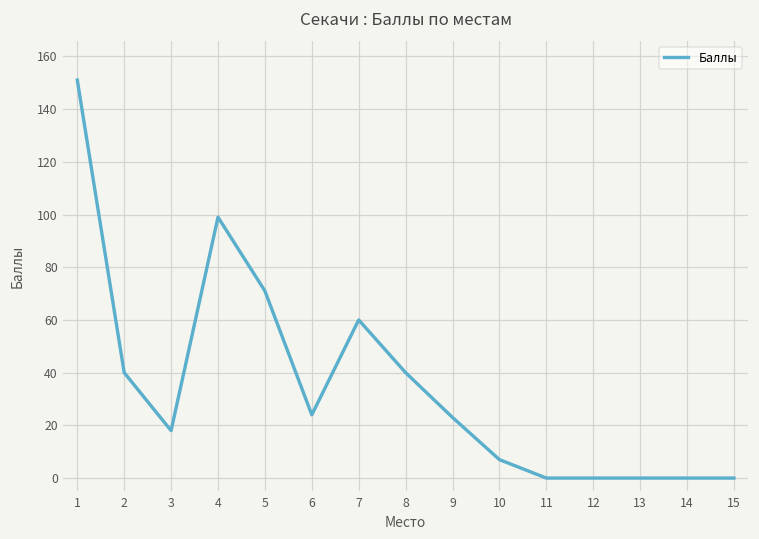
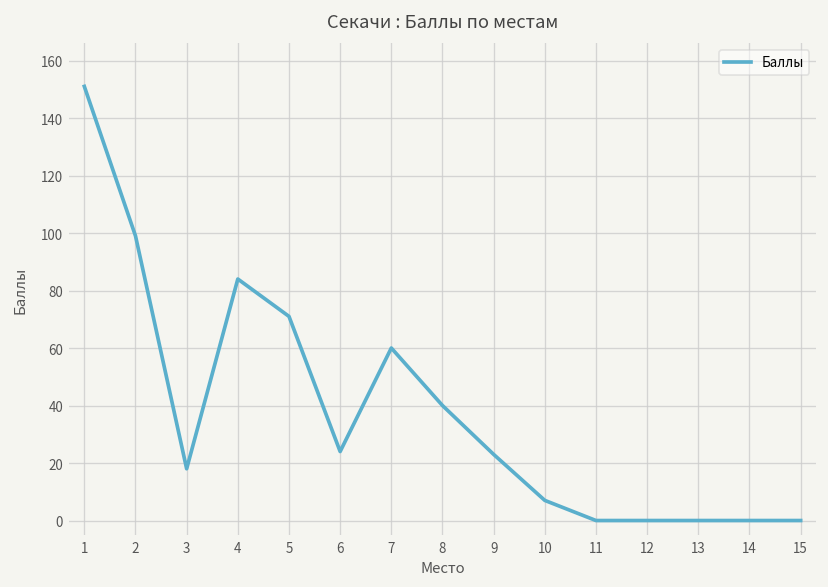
2: 40 -> 99
4: 99 -> 84
